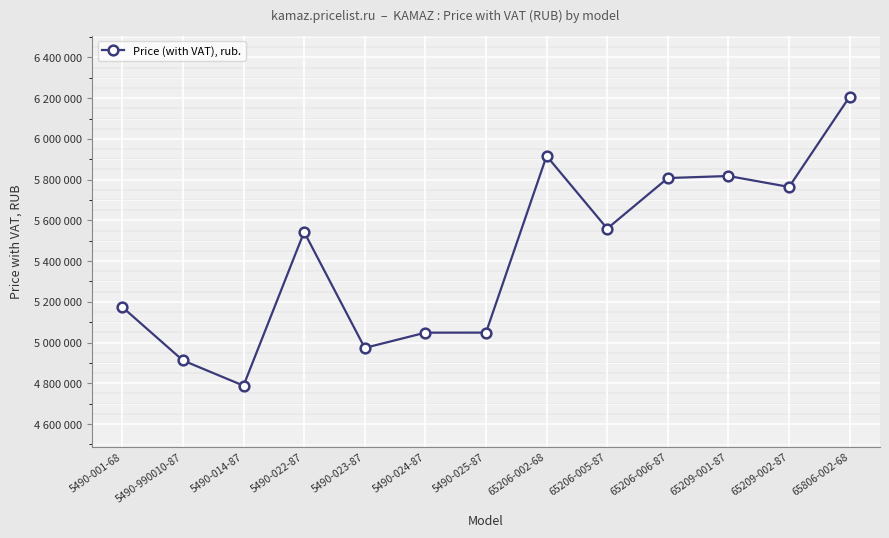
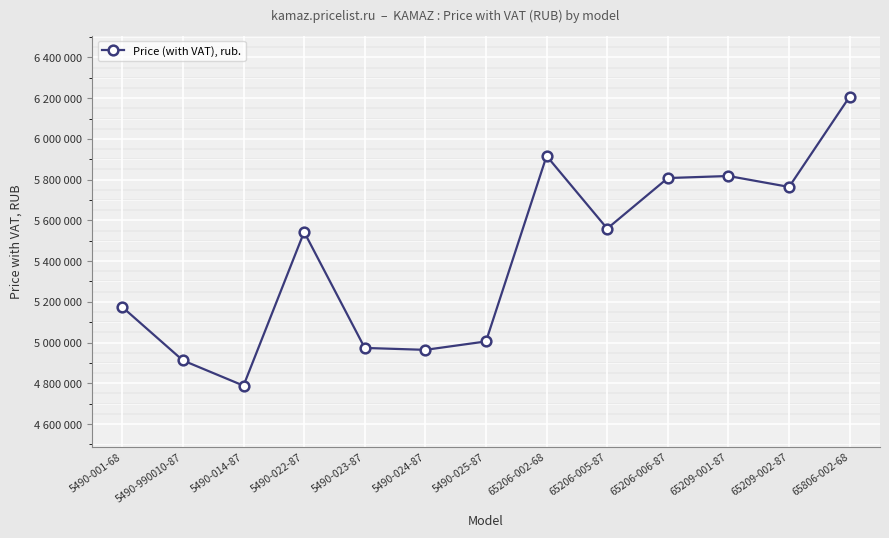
5490-024-87: 5050000 -> 4960000
5490-025-87: 5050000 -> 5010000
